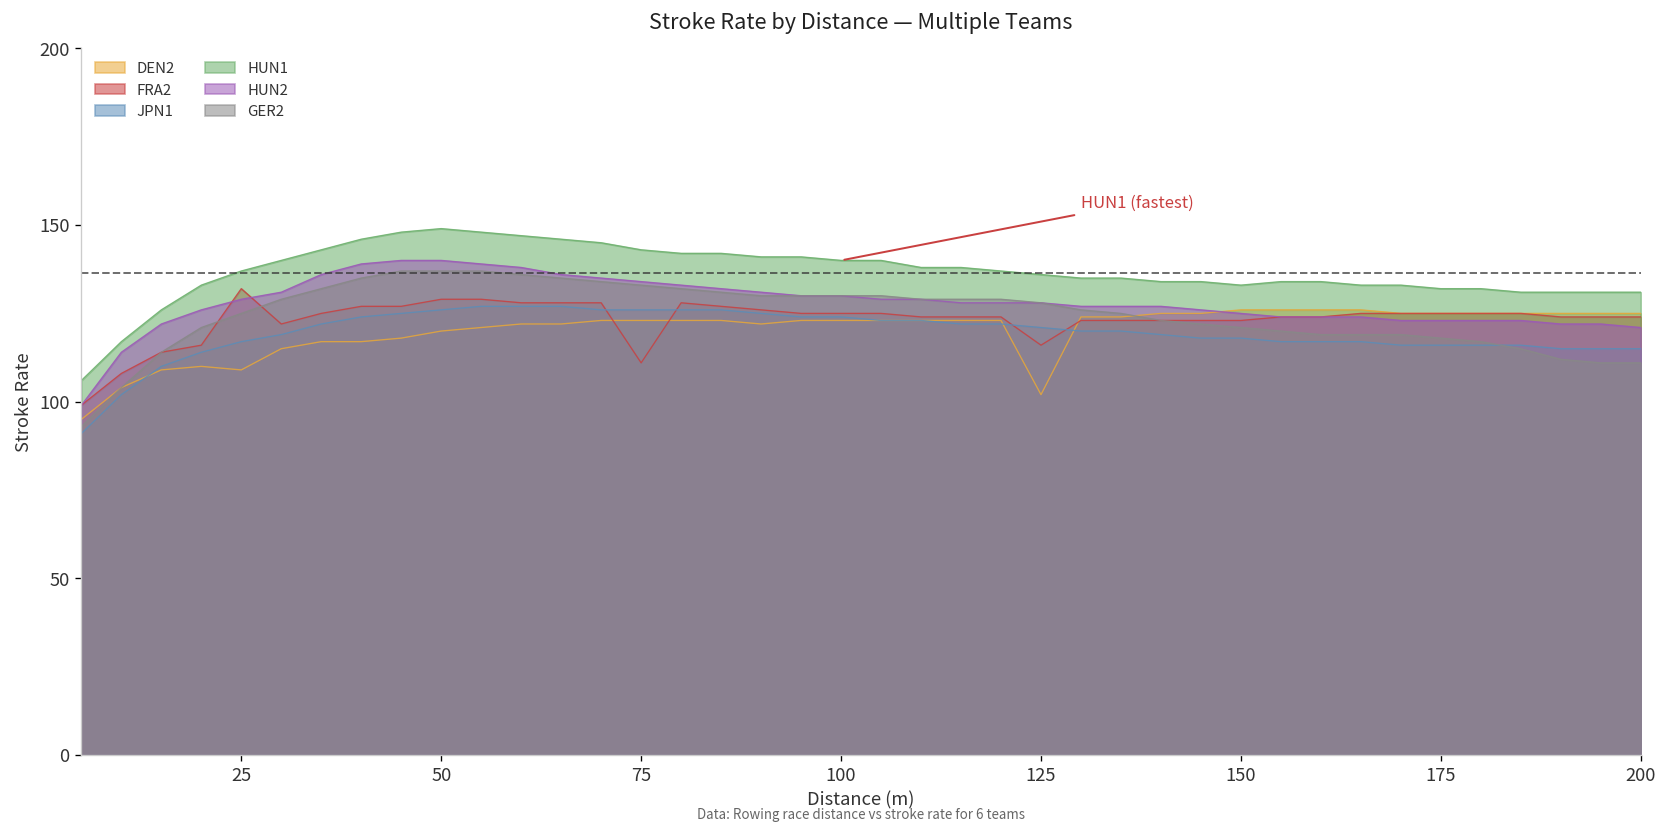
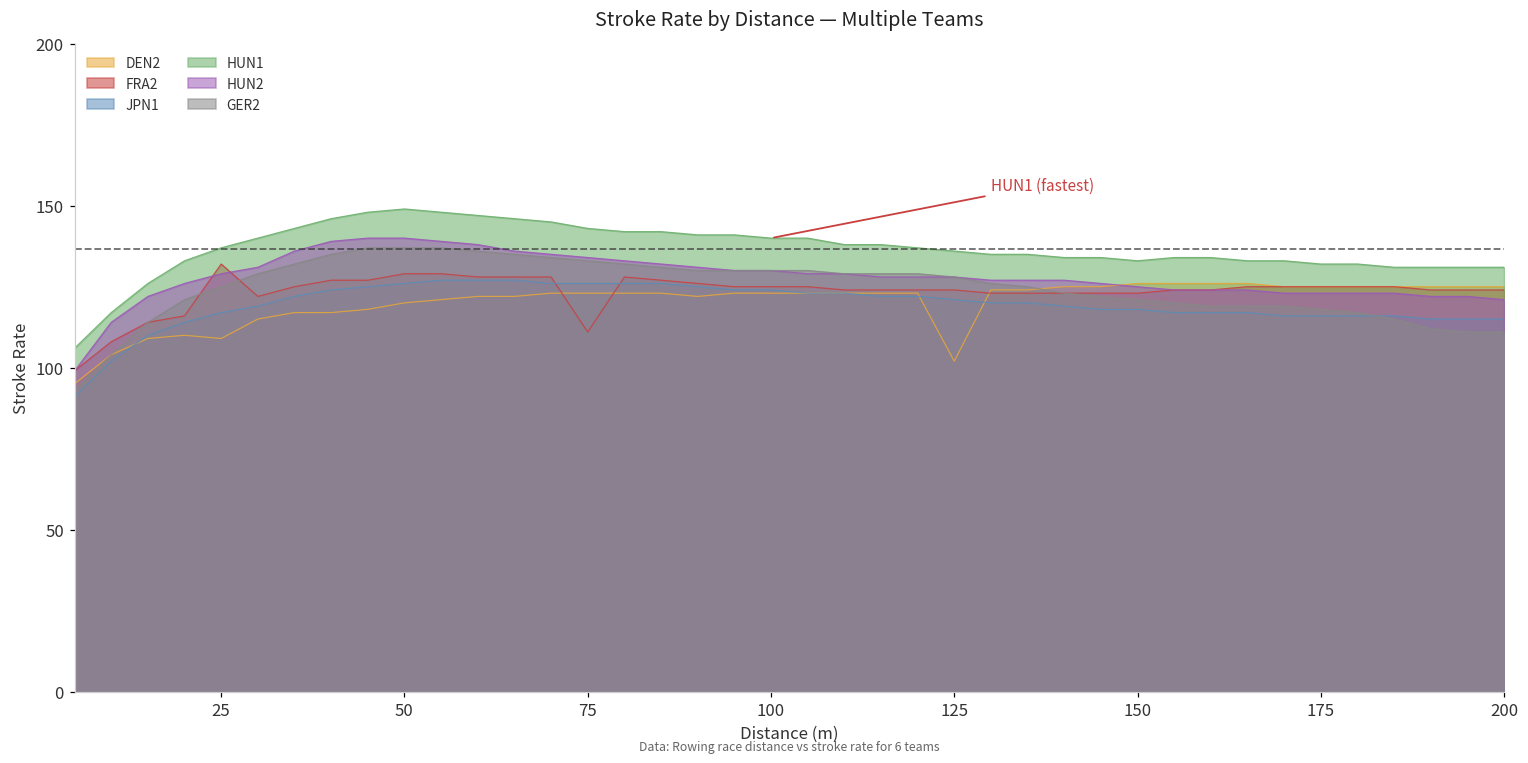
FRA2, 125: 116 -> 124
